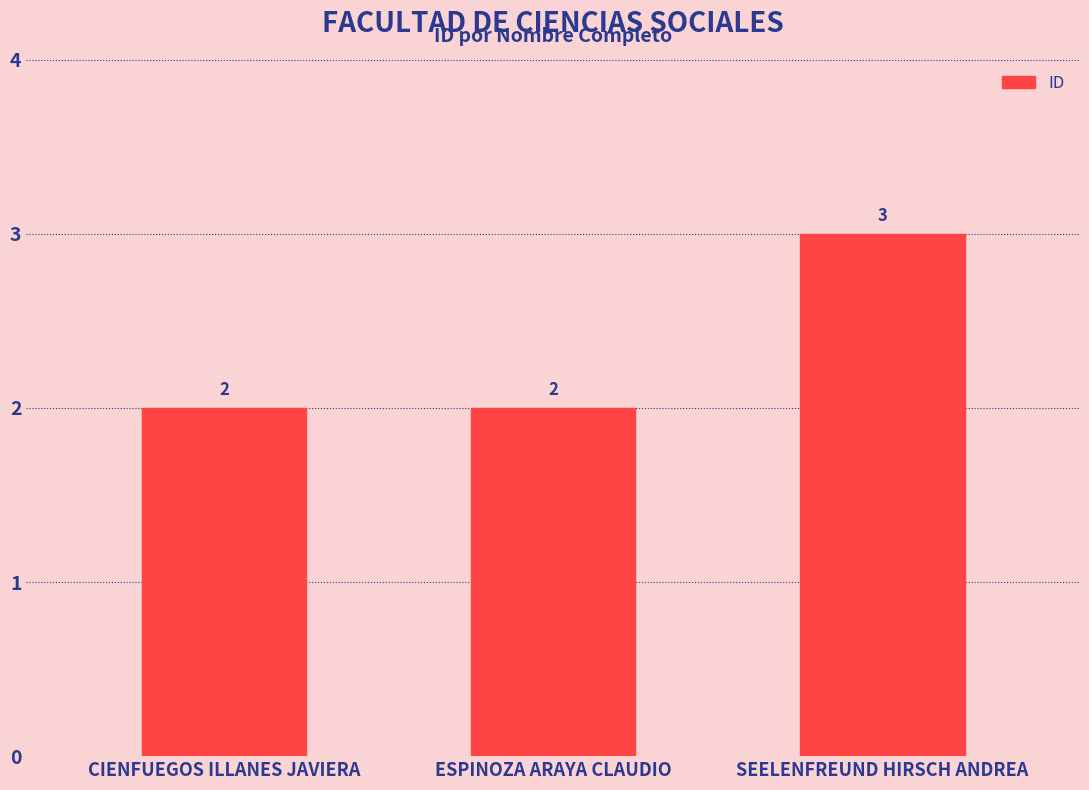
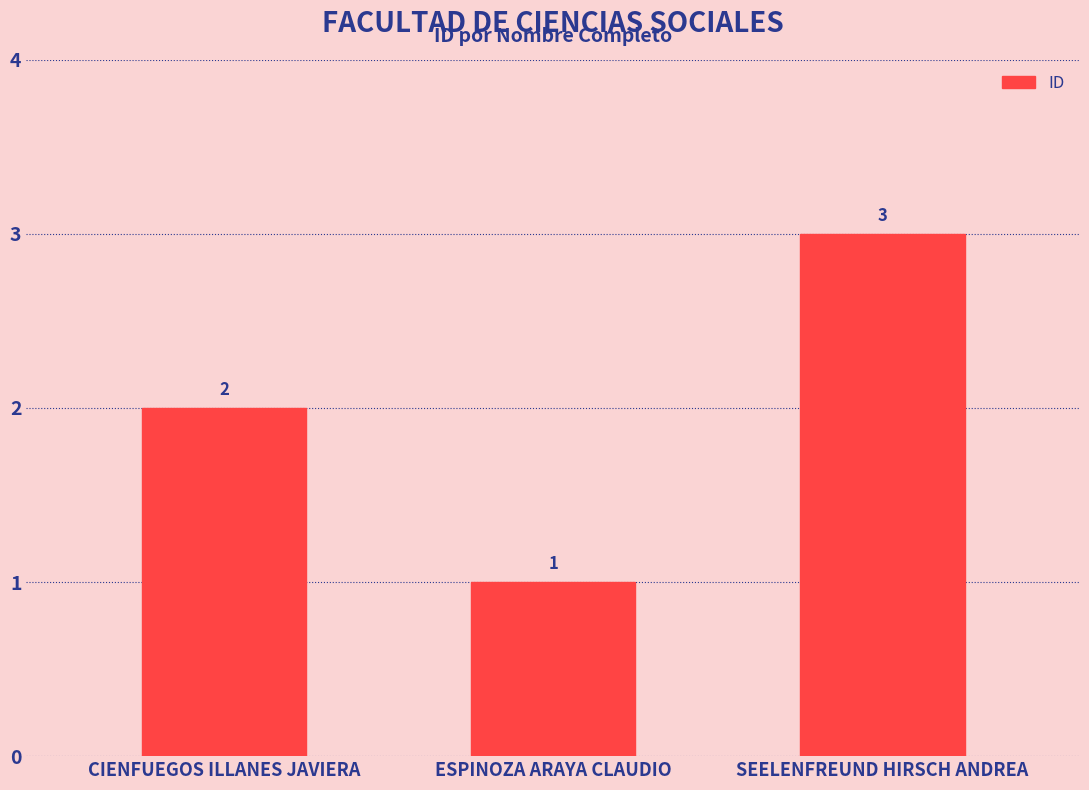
ESPINOZA ARAYA CLAUDIO: 2 -> 1
